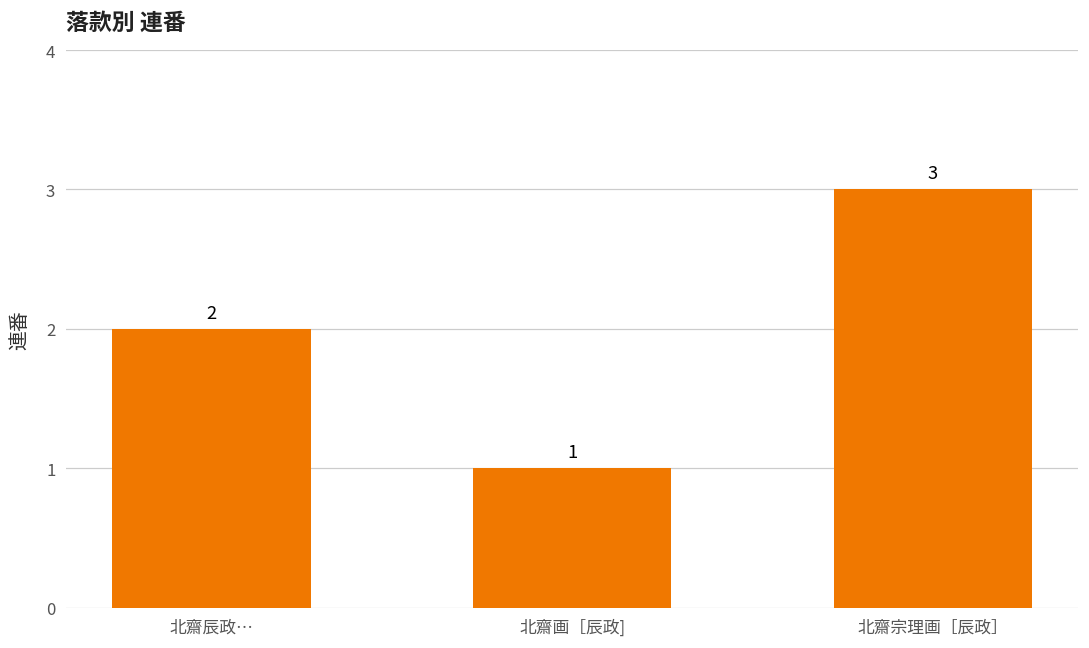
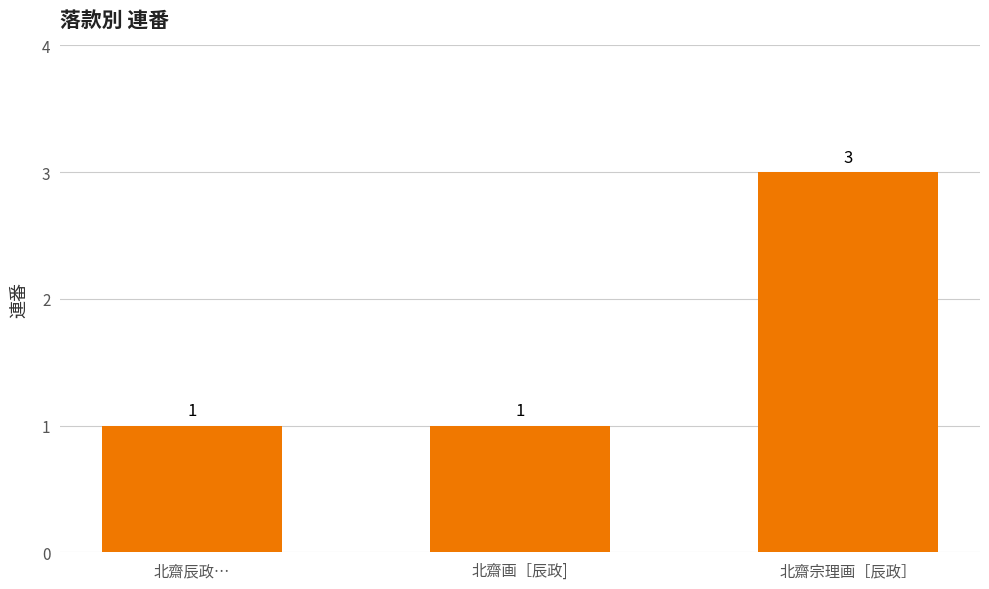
北齋辰政…: 2 -> 1
